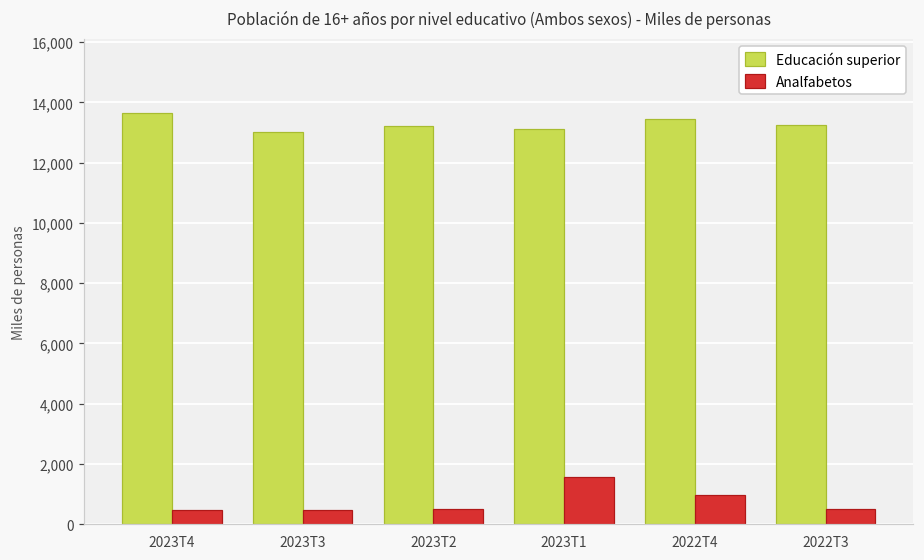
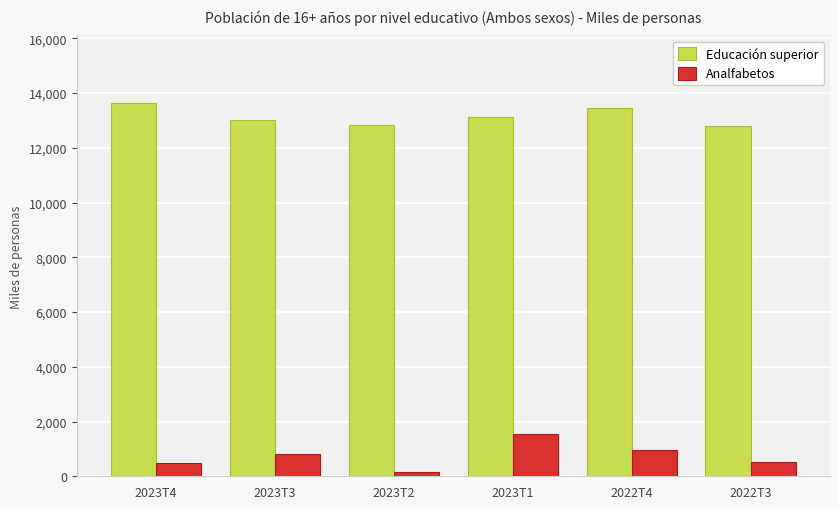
Analfabetos, 2023T3: 500 -> 800
Educación superior, 2023T2: 13,200 -> 12,800
Analfabetos, 2023T2: 500 -> 200
Educación superior, 2022T3: 13,200 -> 12,800
